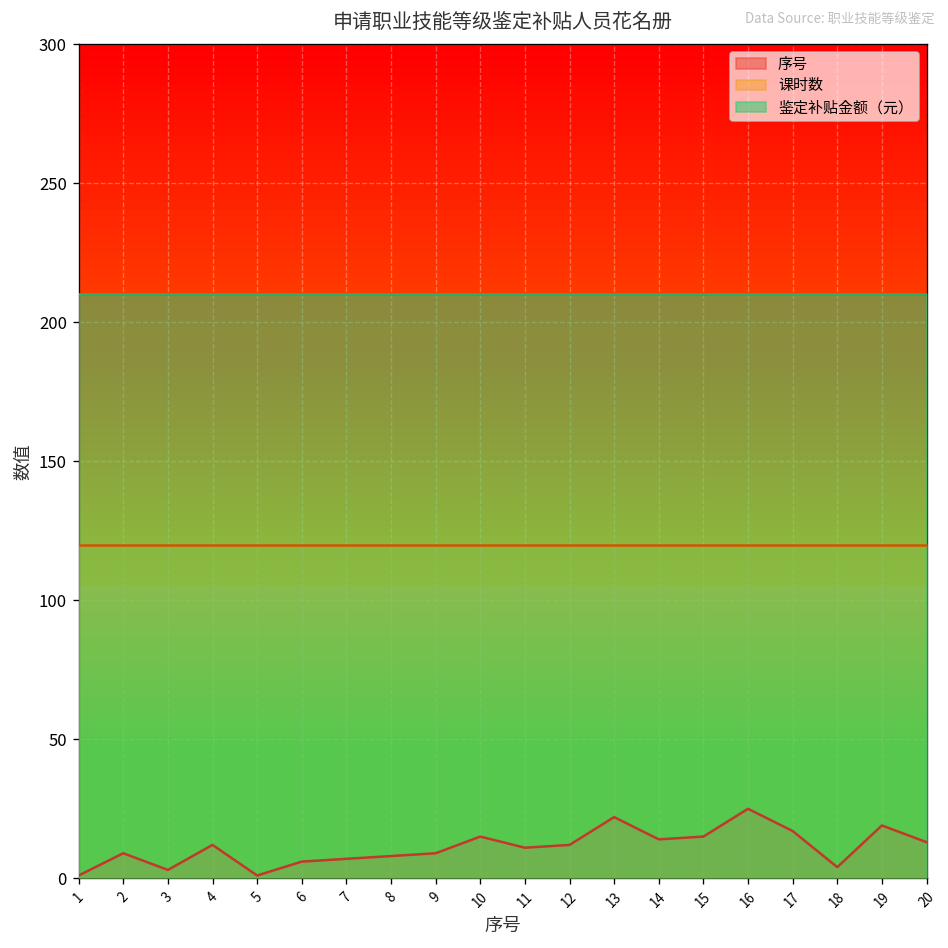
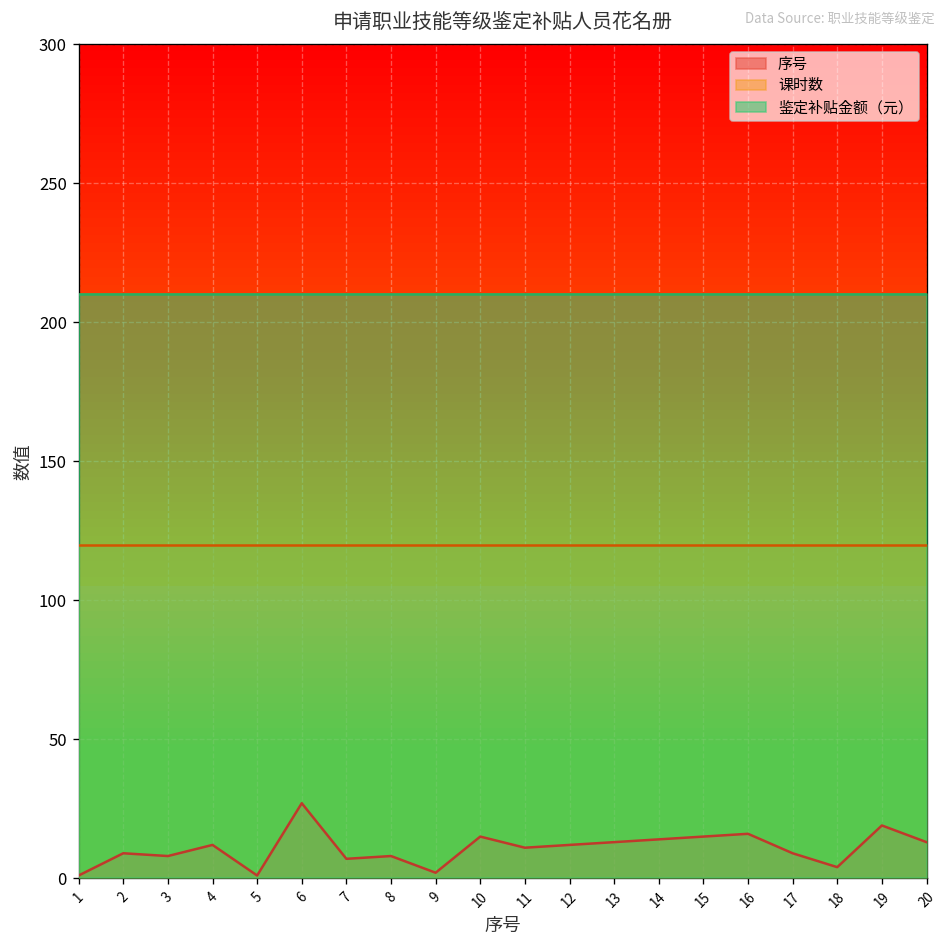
序号, 3: 3 -> 8
序号, 6: 6 -> 27
序号, 9: 9 -> 2
序号, 13: 22 -> 13
序号, 16: 25 -> 16
序号, 17: 17 -> 9
